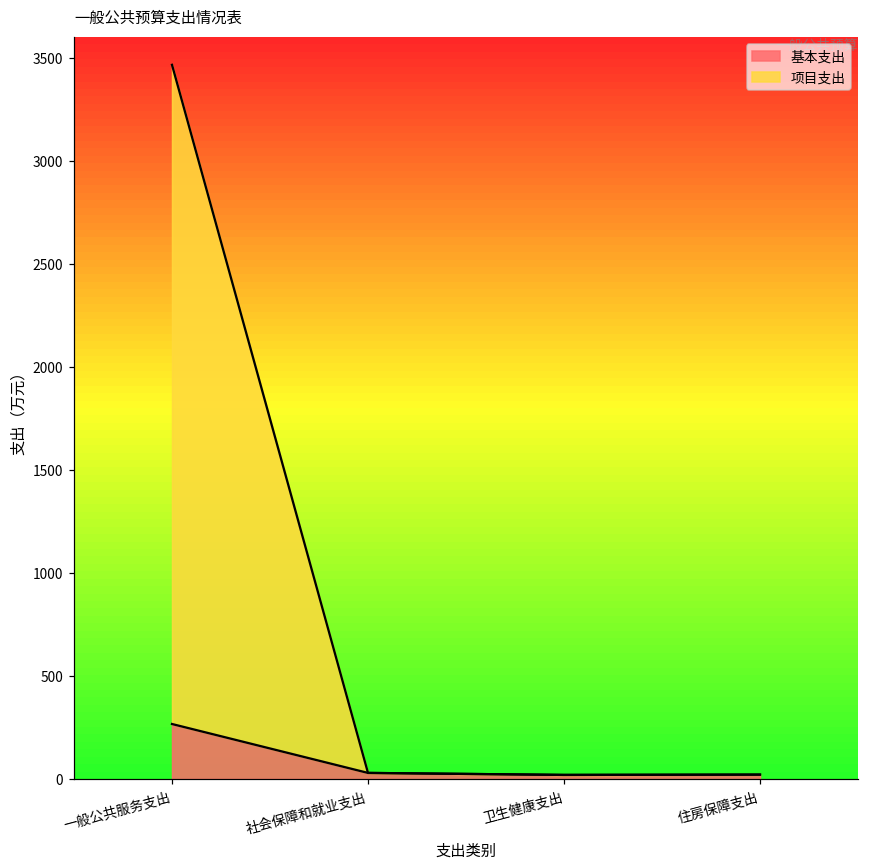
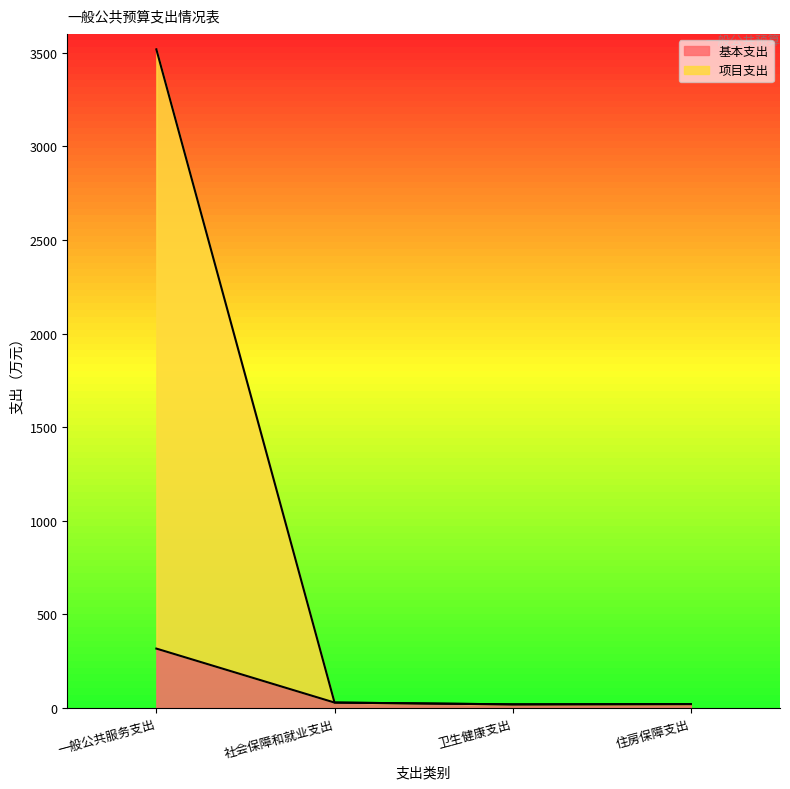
基本支出, 一般公共服务支出: 270 -> 320
